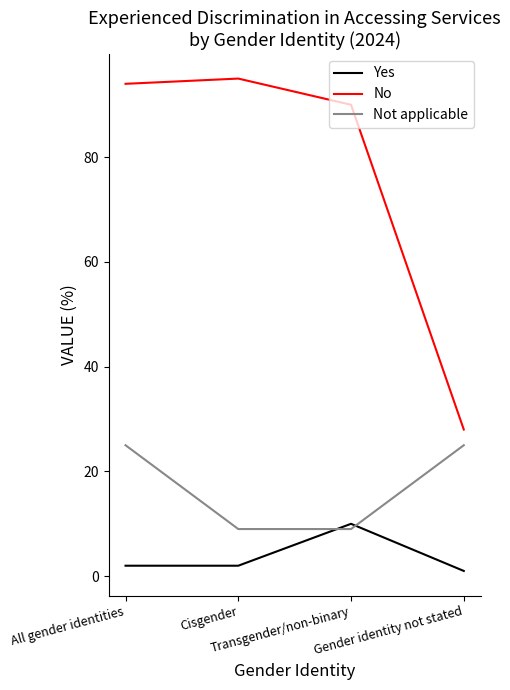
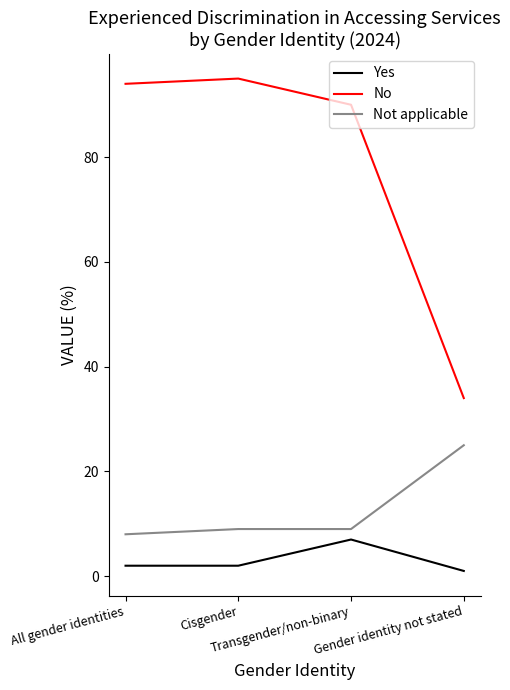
Not applicable, All gender identities: 25 -> 8
Yes, Transgender/non-binary: 10 -> 7
No, Gender identity not stated: 28 -> 34
